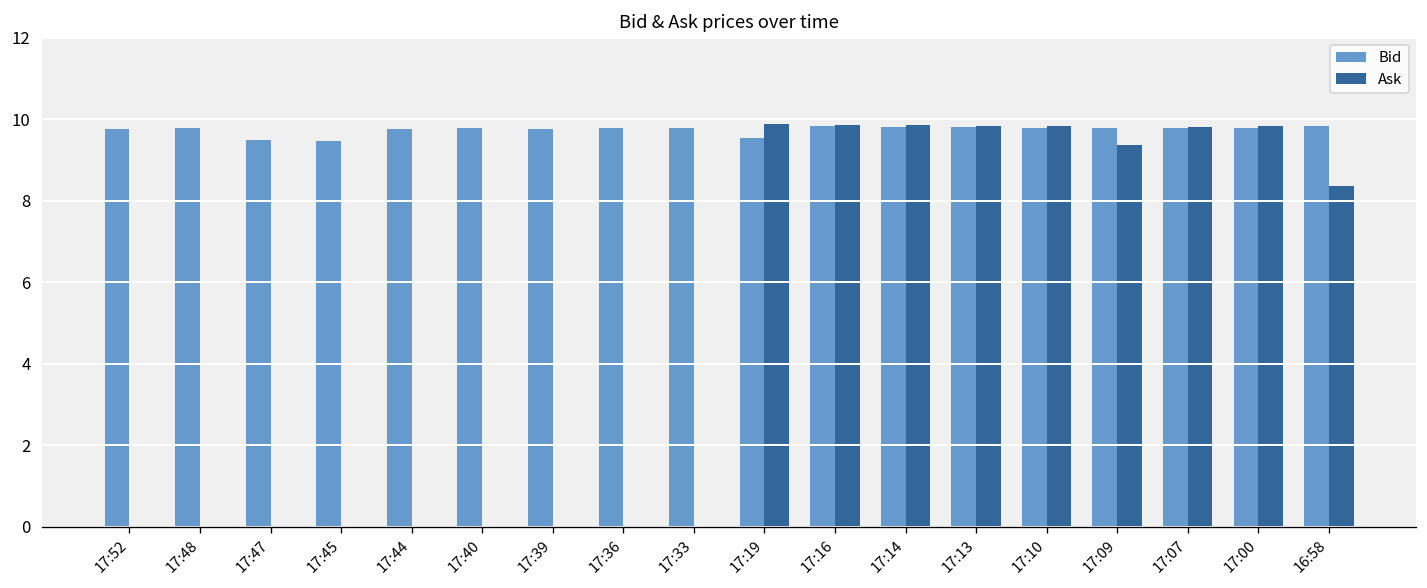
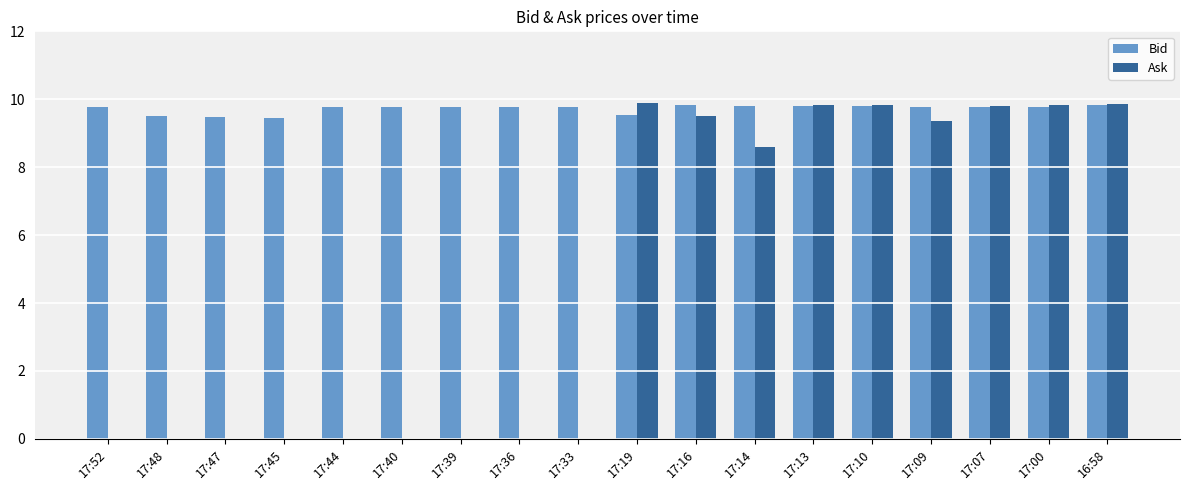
Bid, 17:48: 9.8 -> 9.5
Ask, 17:16: 9.9 -> 9.5
Ask, 17:14: 9.9 -> 8.6
Ask, 16:58: 8.4 -> 9.9
